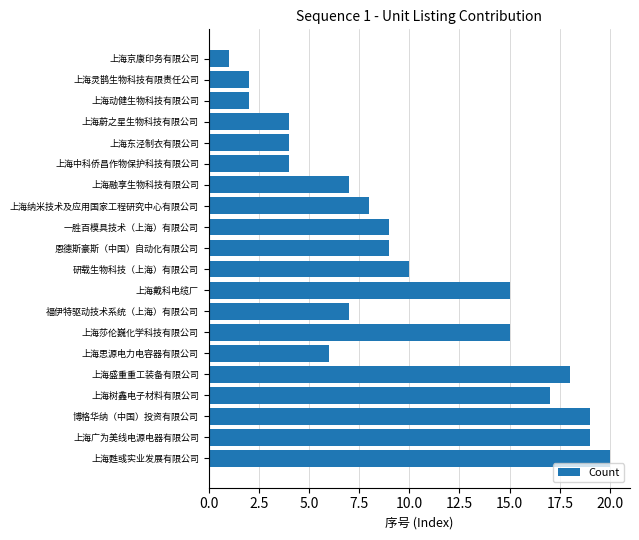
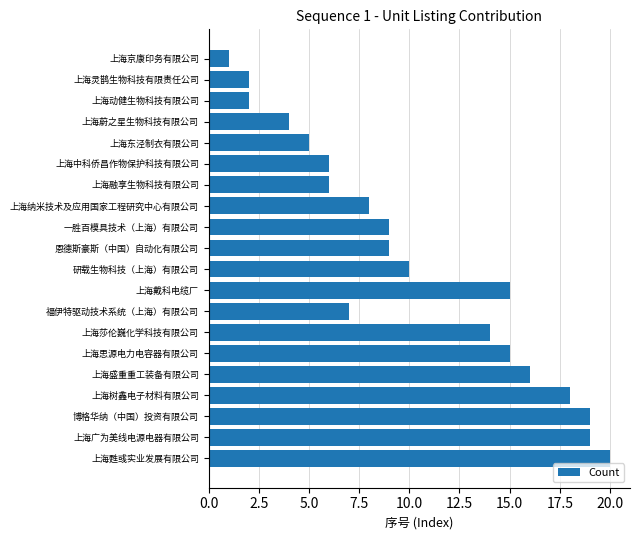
上海东泾制衣有限公司: 4 -> 5
上海中科侨昌作物保护科技有限公司: 4 -> 6
上海融享生物科技有限公司: 7 -> 6
上海莎伦巍化学科技有限公司: 15 -> 14
上海思源电力电容器有限公司: 6 -> 15
上海盛重重工装备有限公司: 18 -> 16
上海树鑫电子材料有限公司: 17 -> 18
